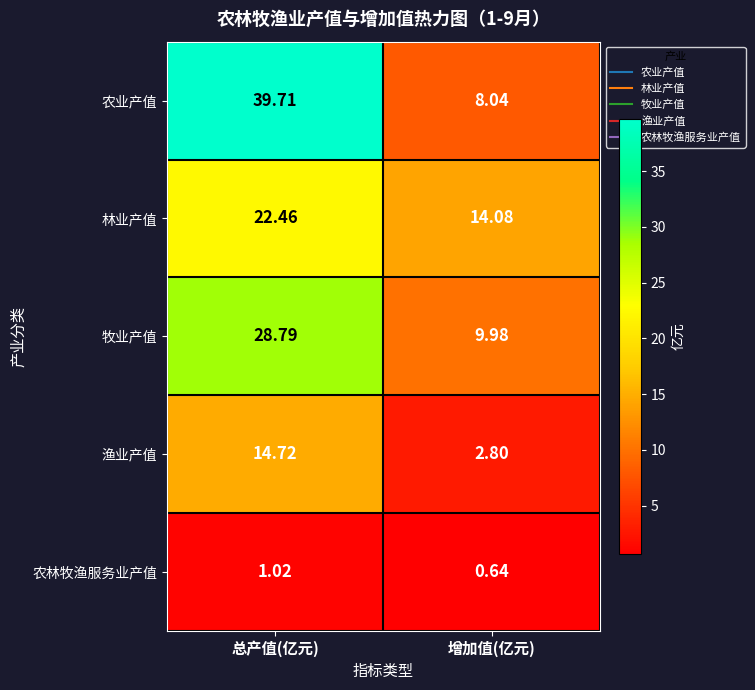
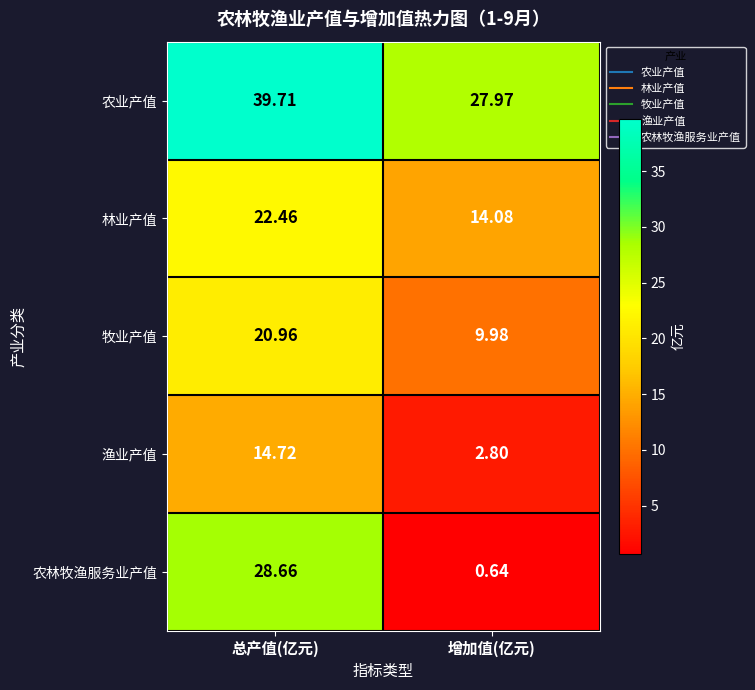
农业产值, 增加值(亿元): 8.04 -> 27.97
牧业产值, 总产值(亿元): 28.79 -> 20.96
农林牧渔服务业产值, 总产值(亿元): 1.02 -> 28.66
